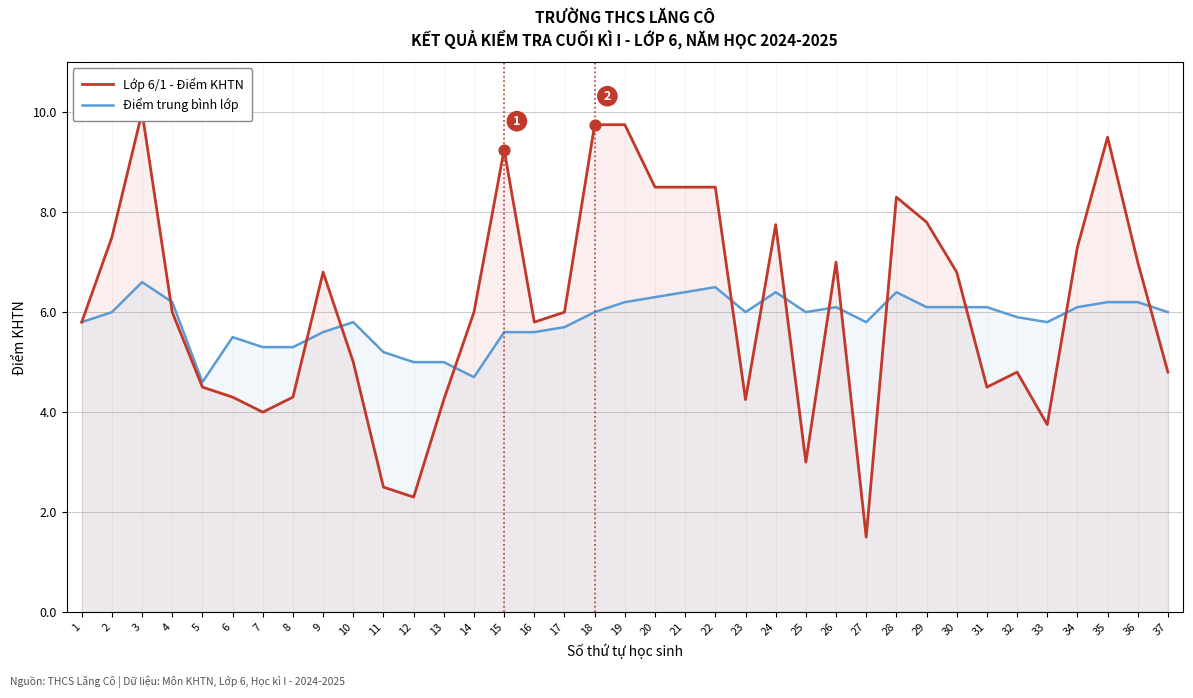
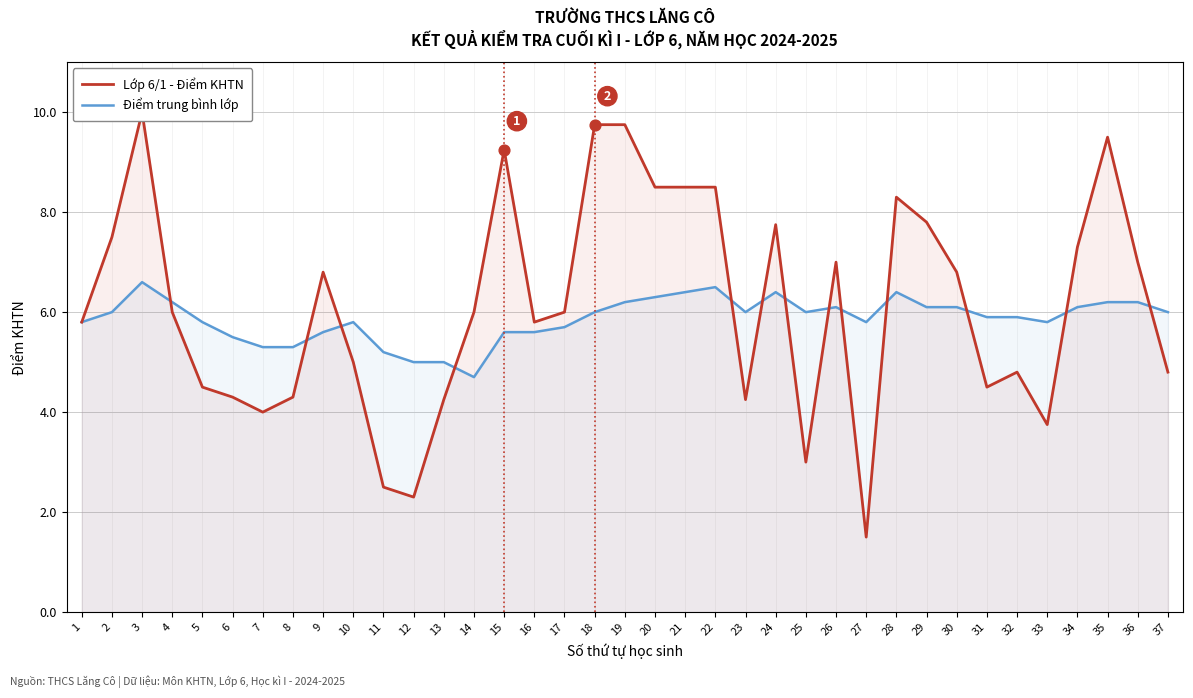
Điểm trung bình lớp, 5: 4.6 -> 5.8
Điểm trung bình lớp, 31: 6.1 -> 5.9
